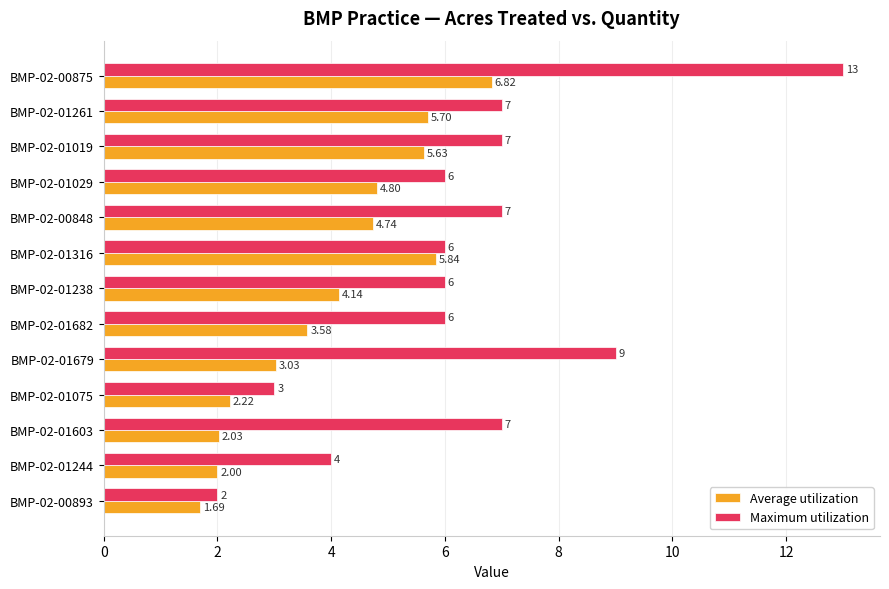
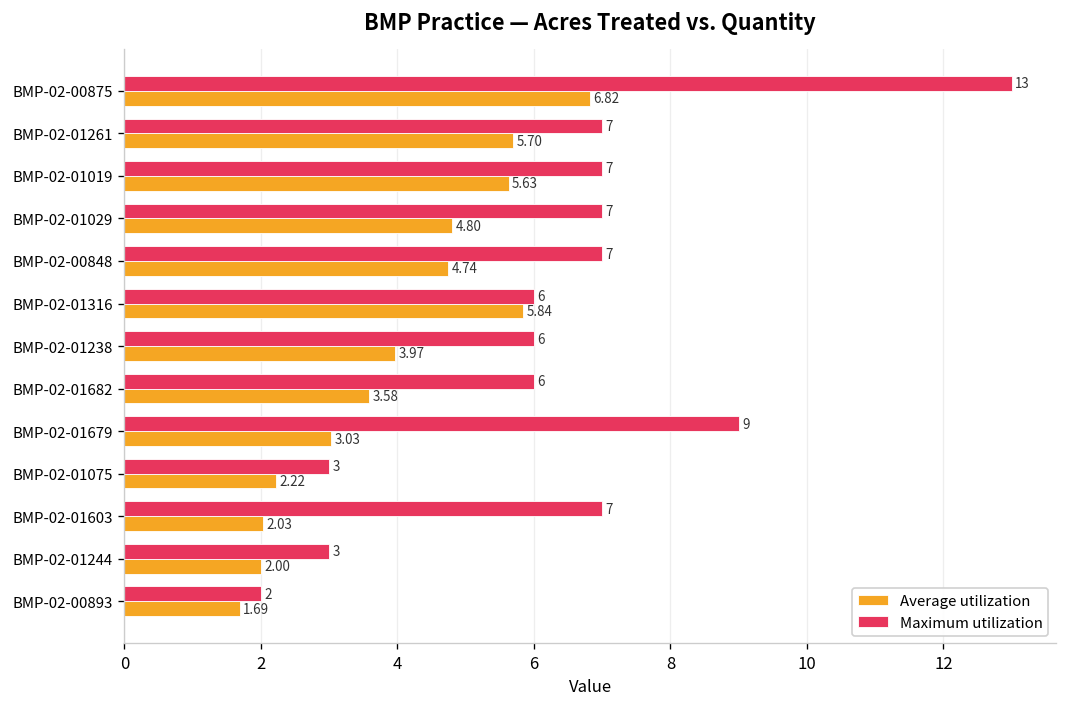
Maximum utilization, BMP-02-01029: 6 -> 7
Average utilization, BMP-02-01238: 4.14 -> 3.97
Maximum utilization, BMP-02-01244: 4 -> 3
